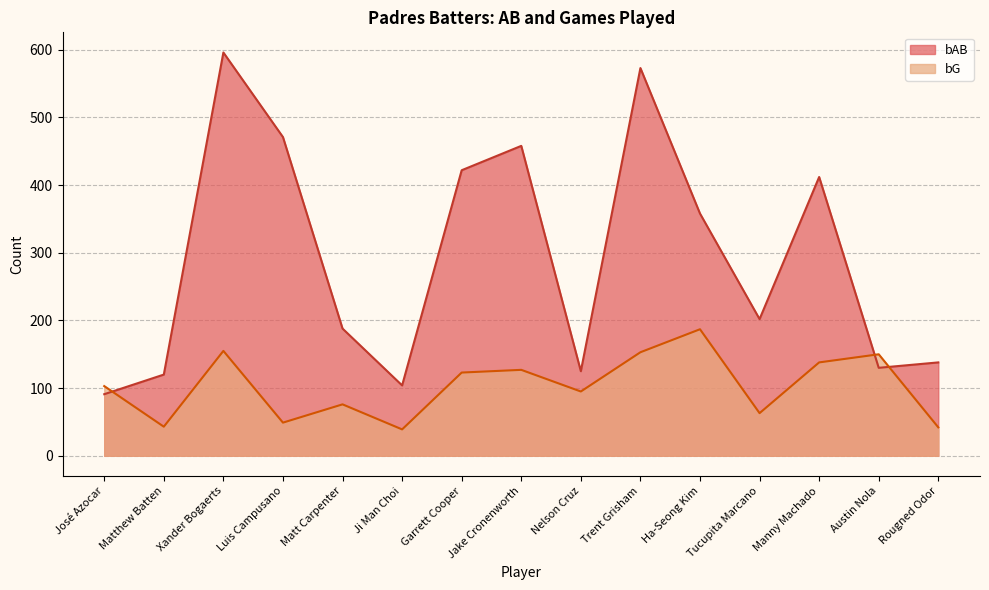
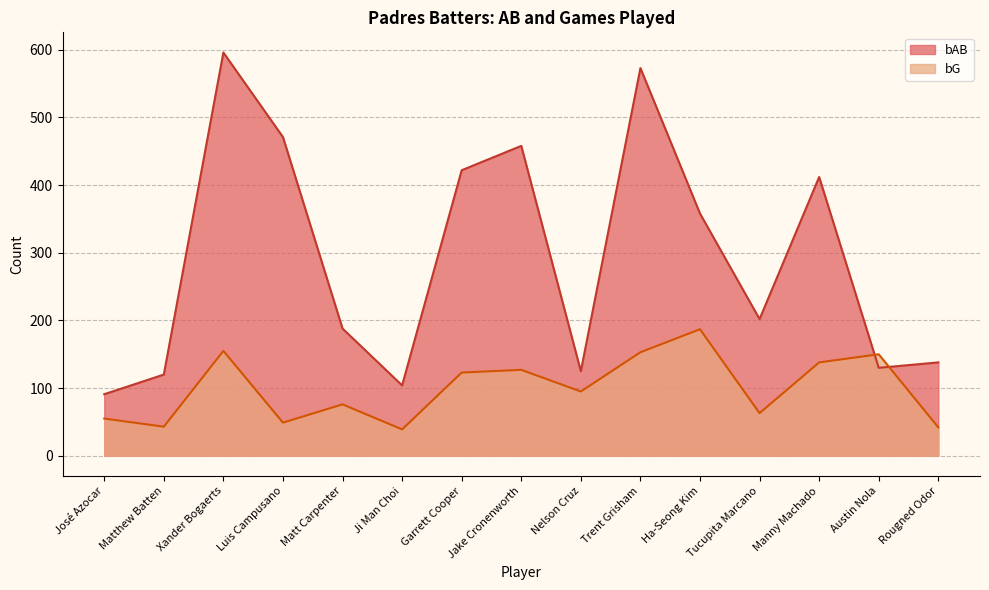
bG, José Azocar: 100 -> 60
